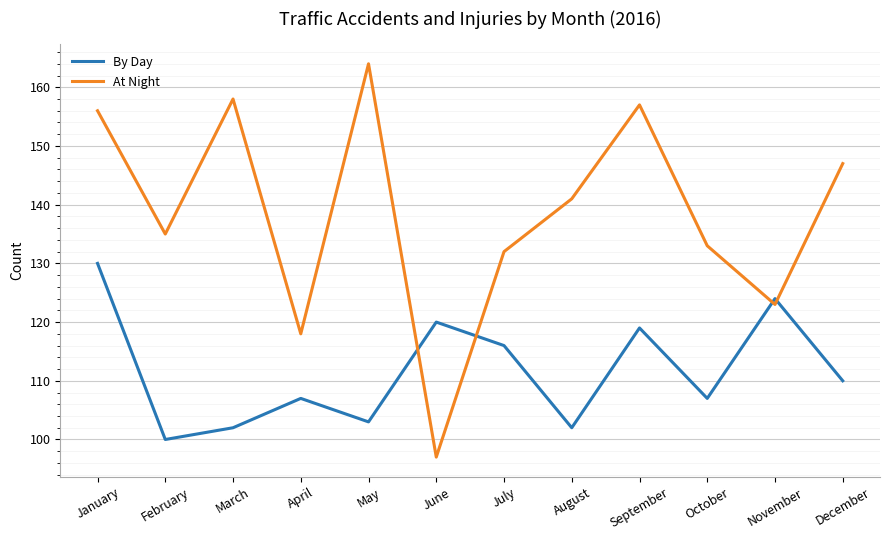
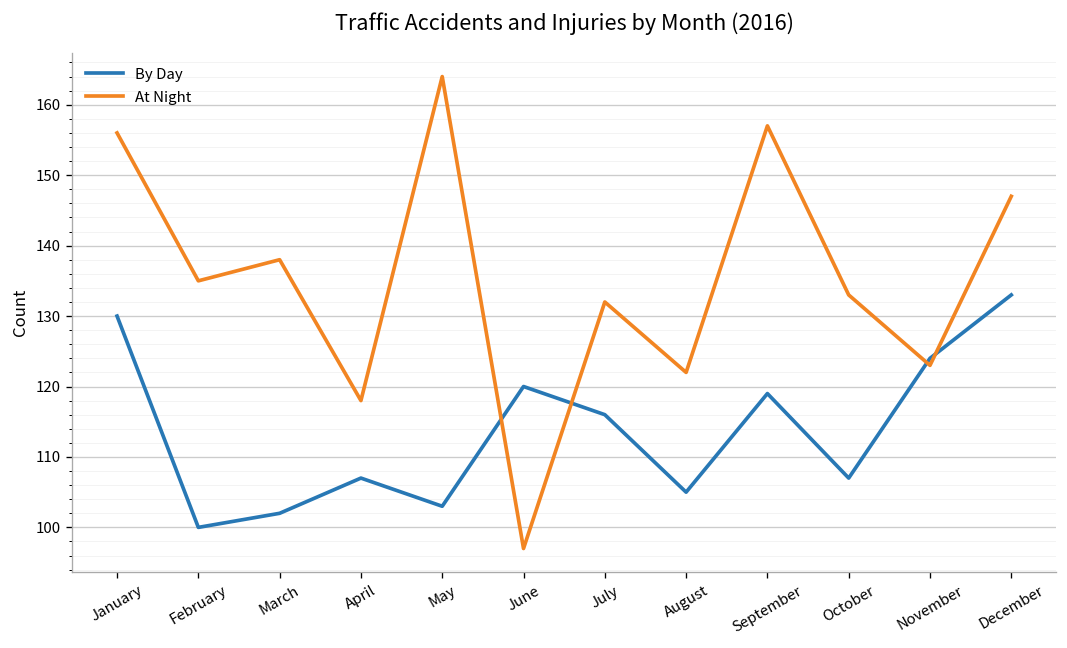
At Night, March: 158 -> 138
By Day, August: 102 -> 105
At Night, August: 141 -> 122
By Day, December: 110 -> 133
